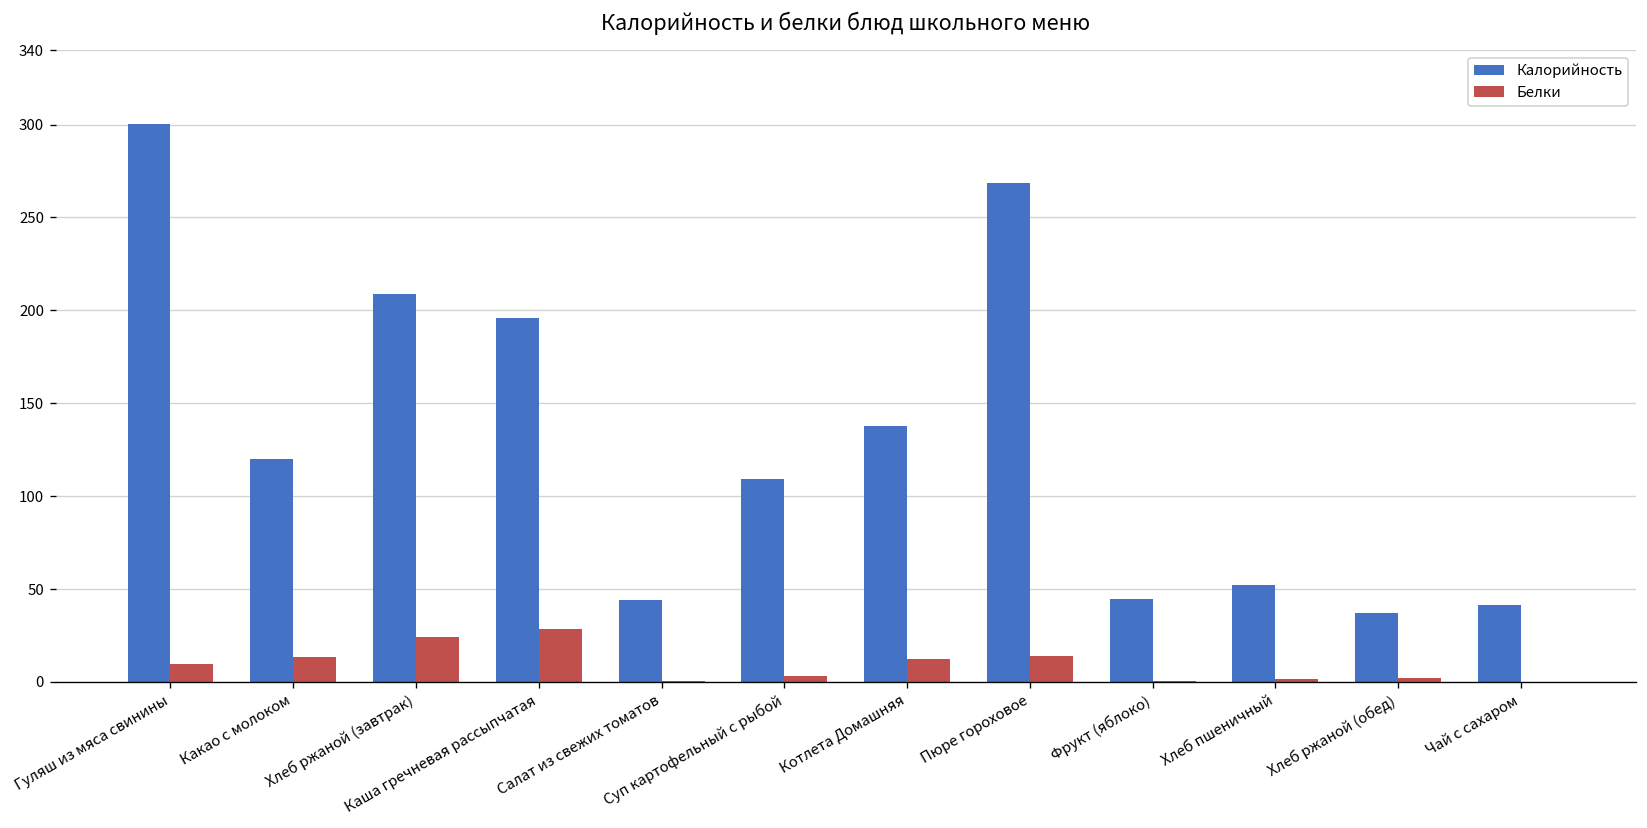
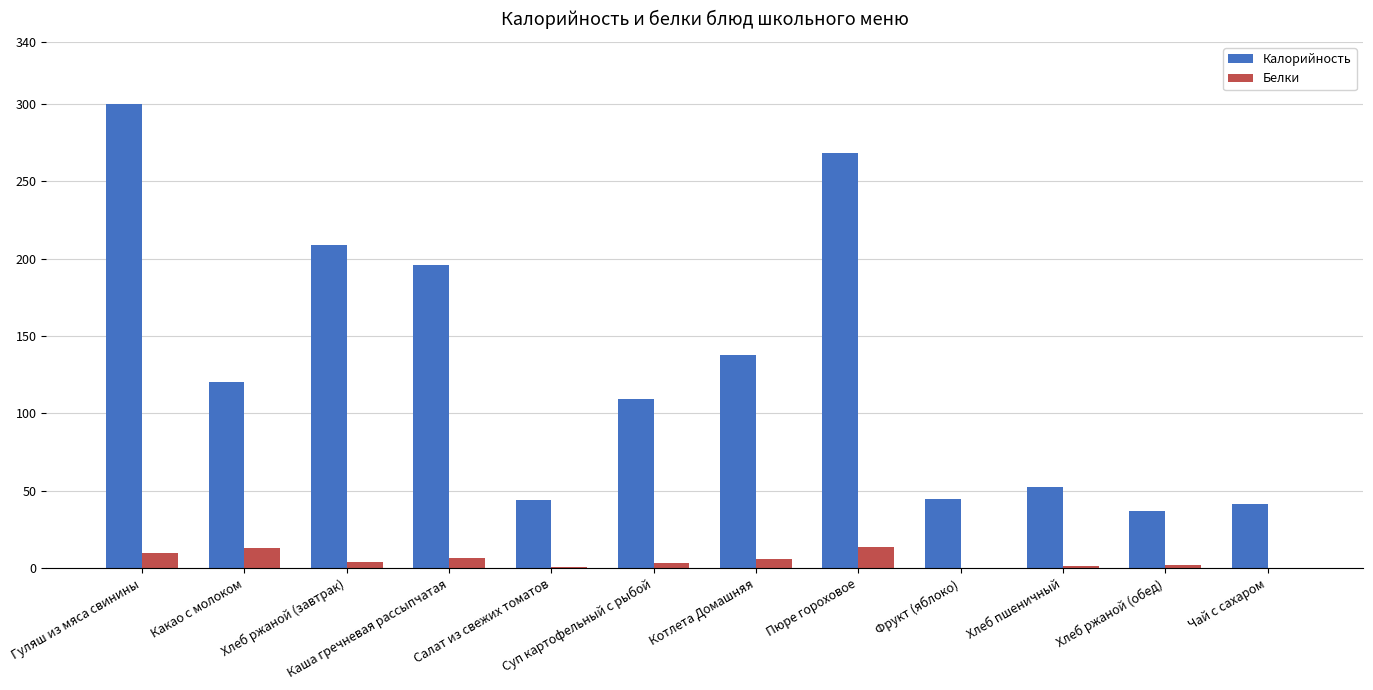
Белки, Хлеб ржаной (завтрак): 24 -> 4
Белки, Каша гречневая рассыпчатая: 28 -> 7
Белки, Котлета Домашняя: 13 -> 6
